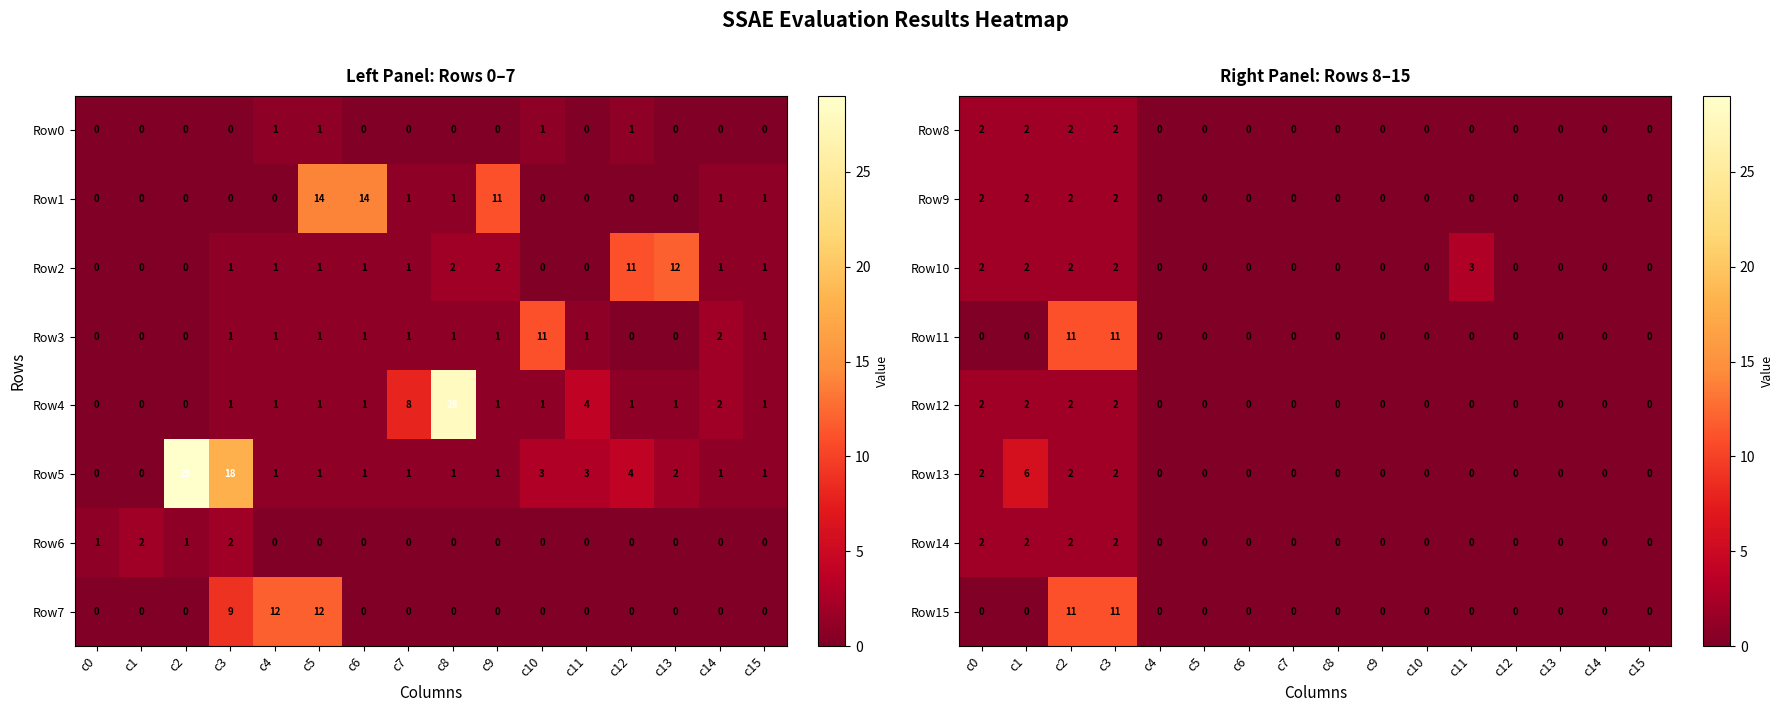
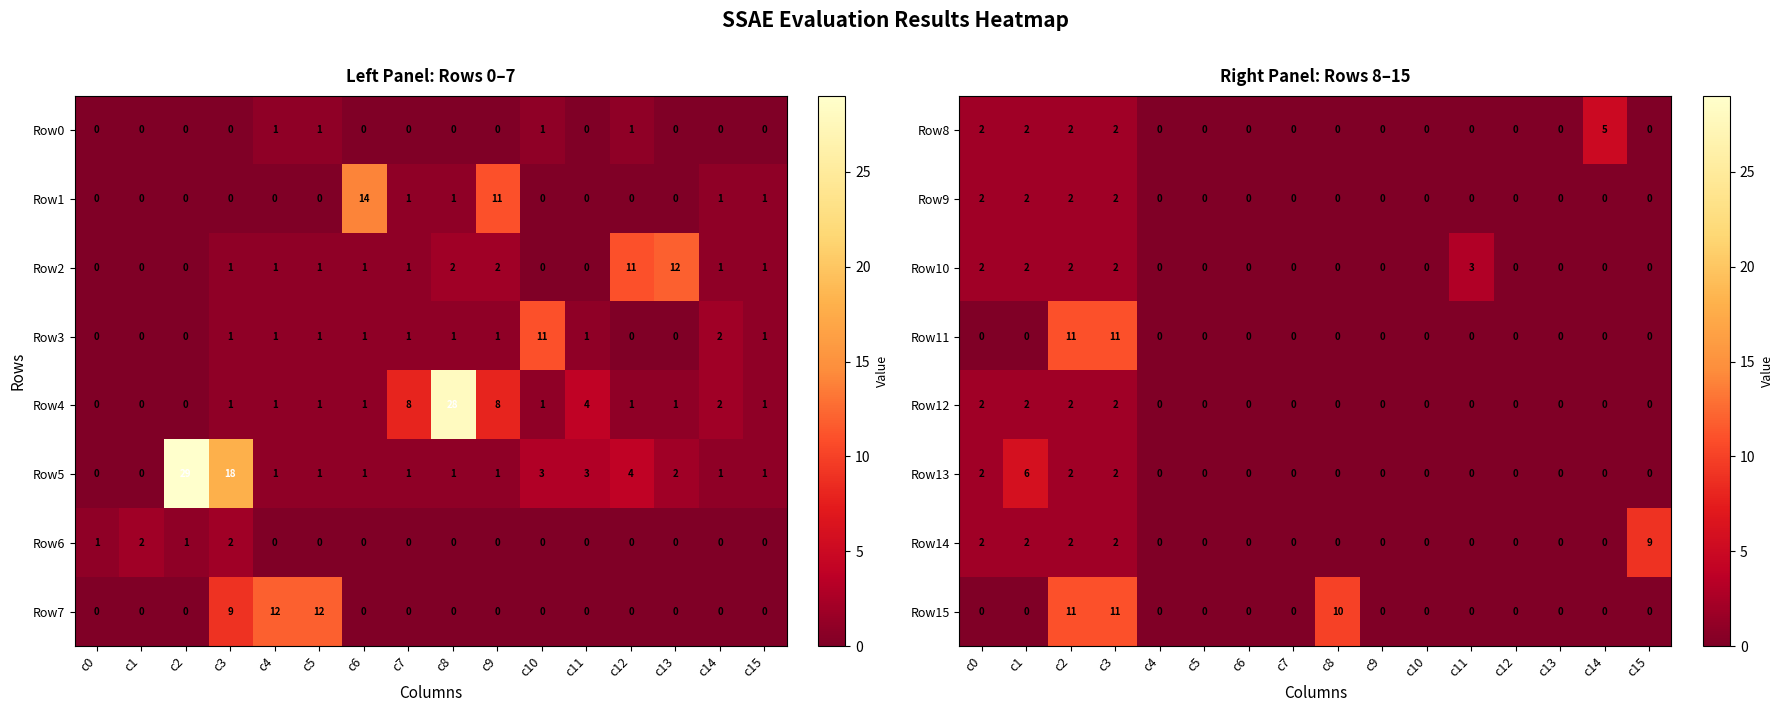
Left Panel: Rows 0–7, Row1, c5: 14 -> 0
Left Panel: Rows 0–7, Row4, c9: 1 -> 8
Right Panel: Rows 8–15, Row8, c14: 0 -> 5
Right Panel: Rows 8–15, Row14, c15: 0 -> 9
Right Panel: Rows 8–15, Row15, c8: 0 -> 10
